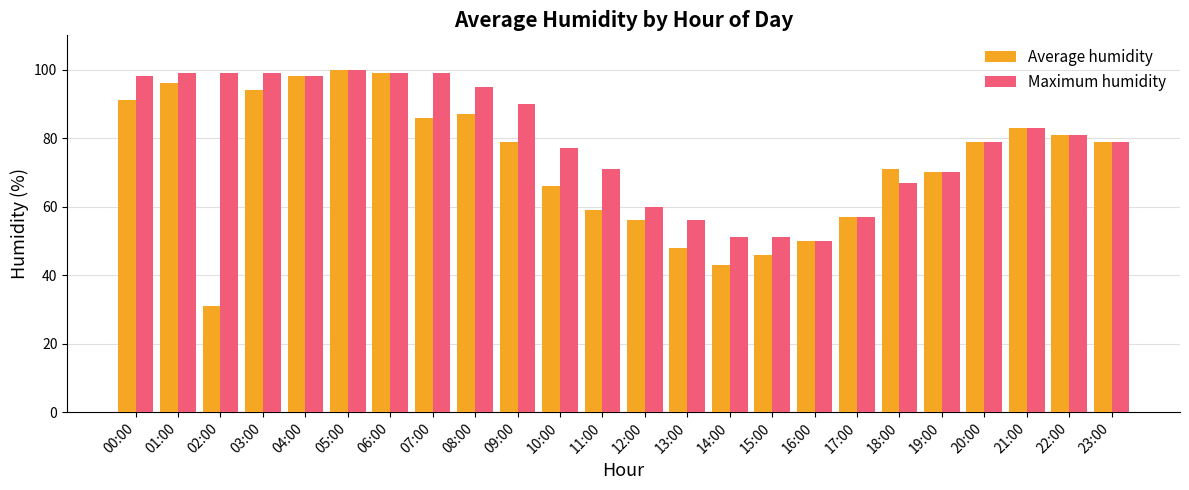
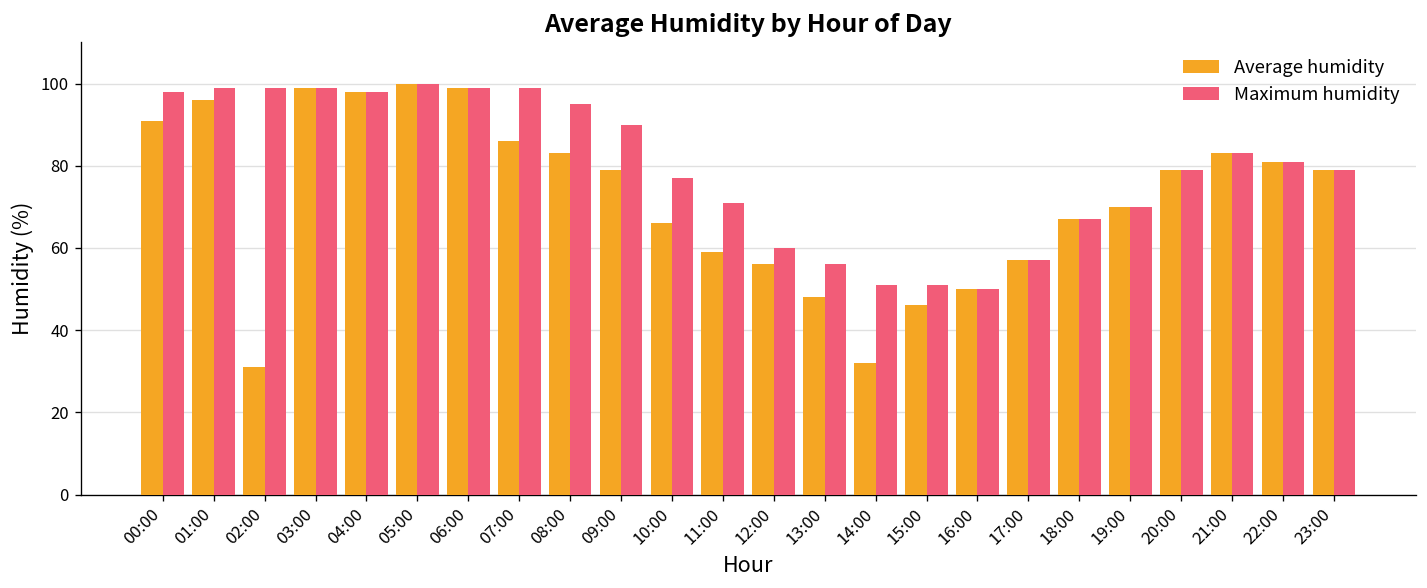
Average humidity, 03:00: 94 -> 99
Average humidity, 08:00: 87 -> 83
Average humidity, 14:00: 43 -> 32
Average humidity, 18:00: 71 -> 67
